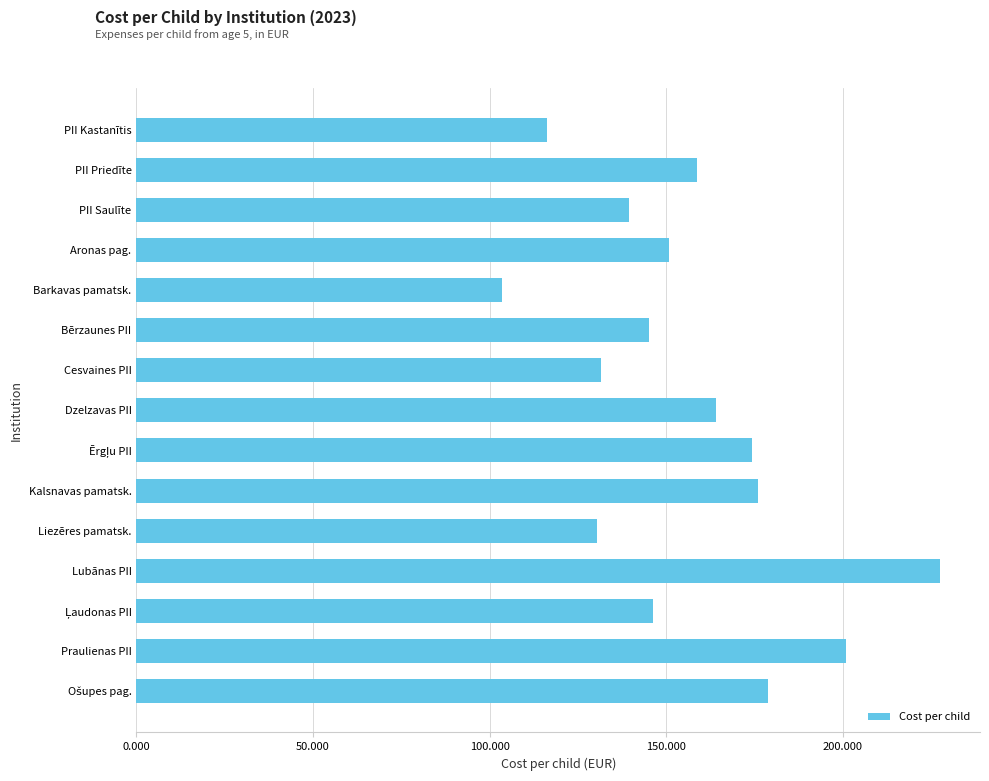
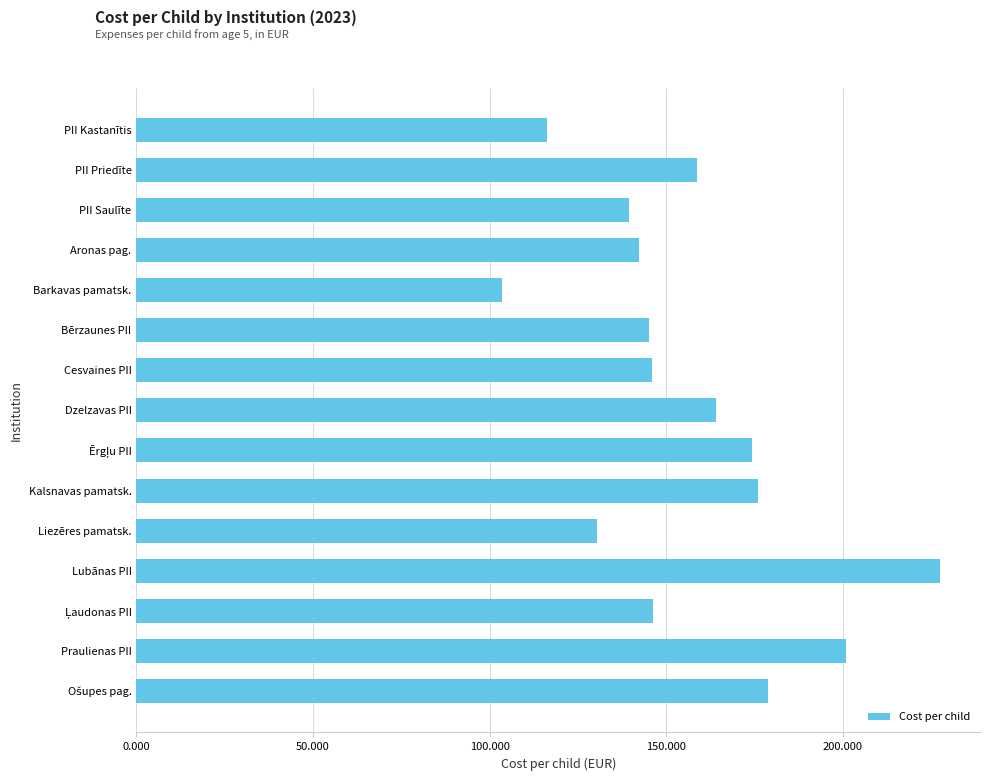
Aronas pag.: 151 -> 142
Cesvaines PII: 131 -> 146
